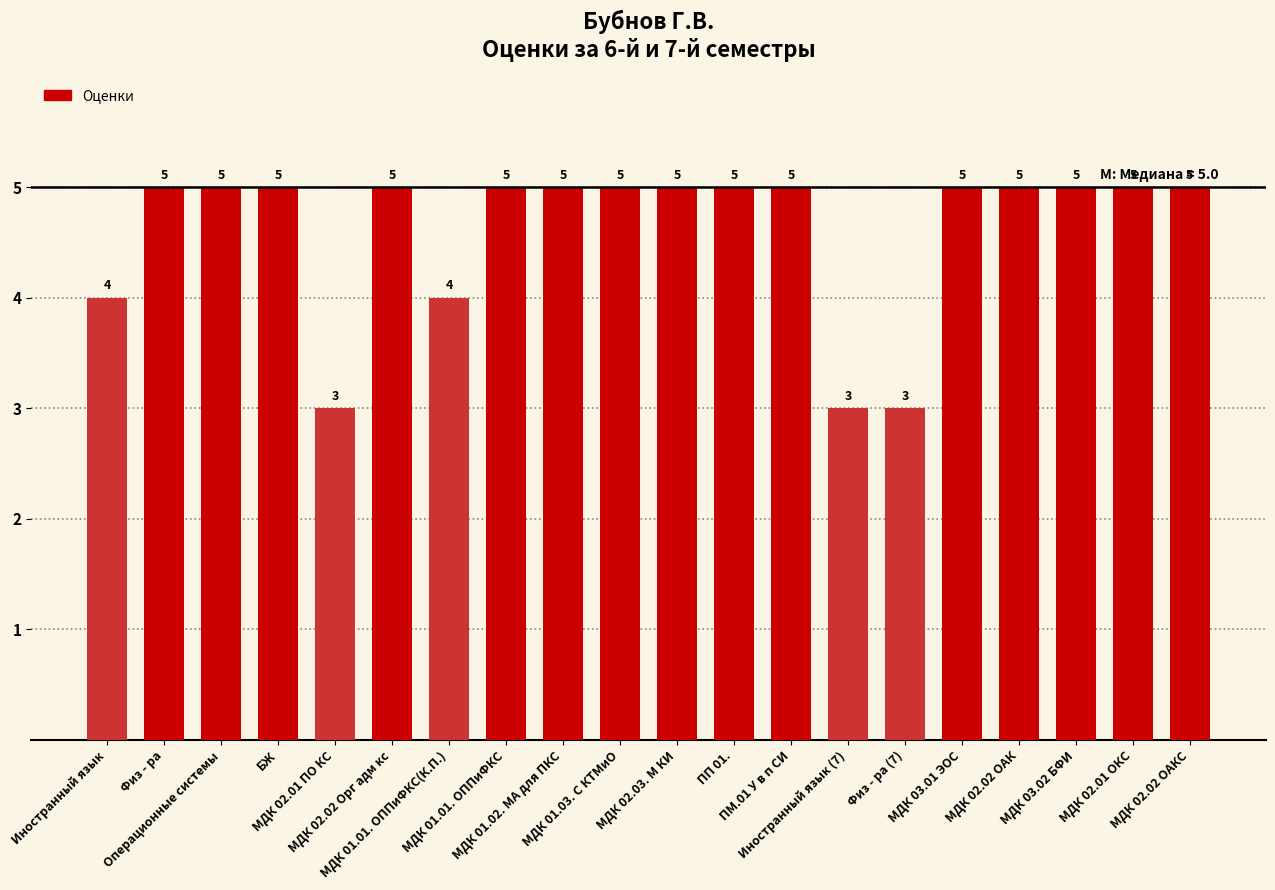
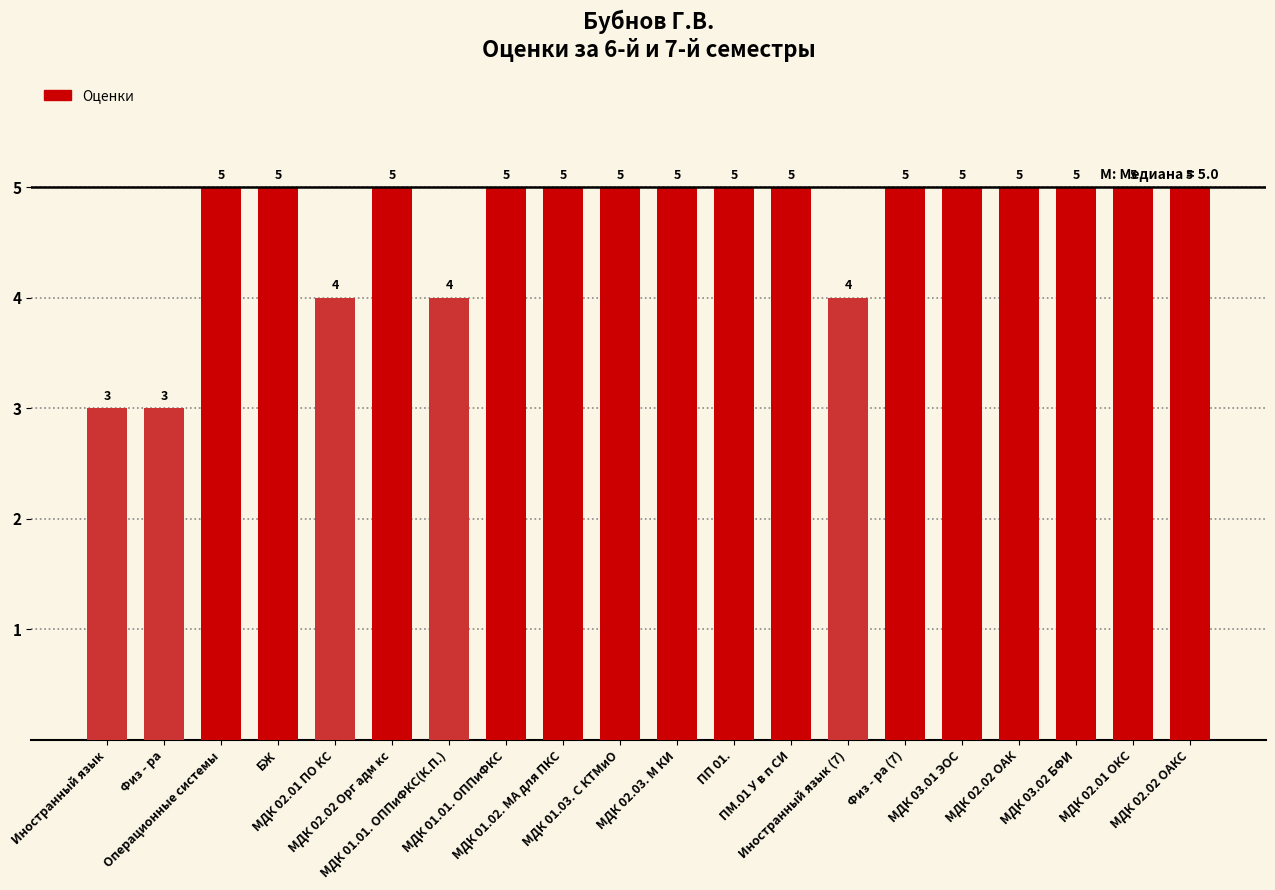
Иностранный язык: 4 -> 3
Физ - ра: 5 -> 3
МДК 02.01 ПО КС: 3 -> 4
Иностранный язык (7): 3 -> 4
Физ - ра (7): 3 -> 5
